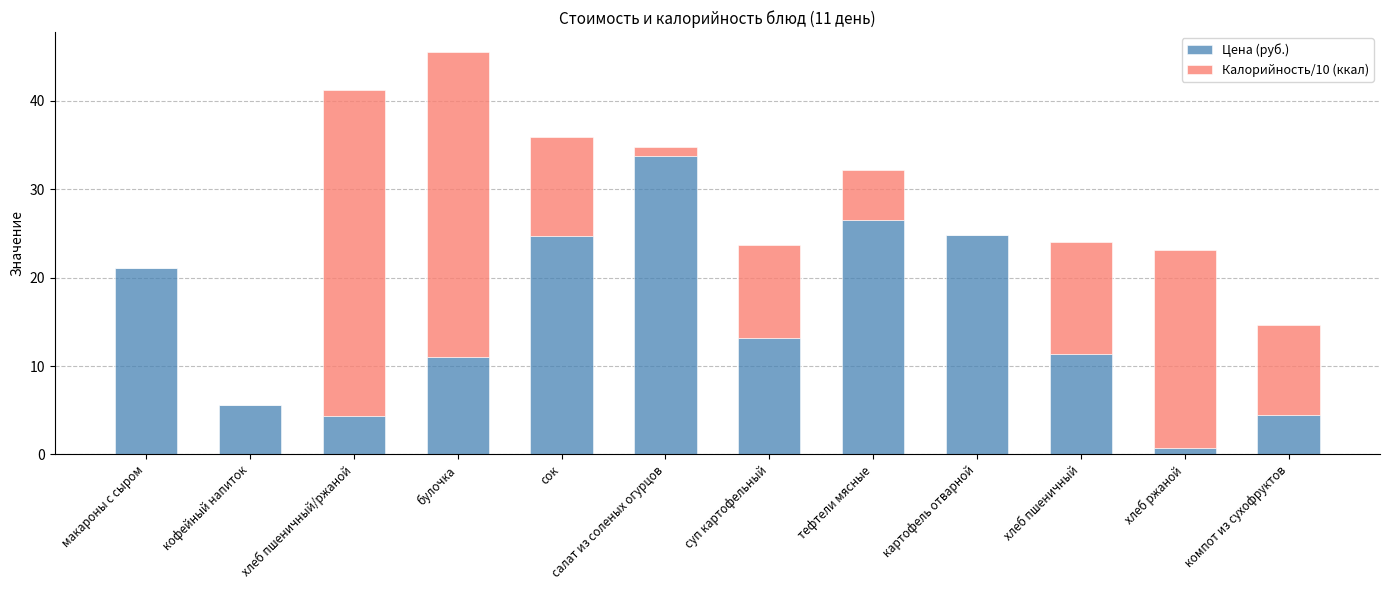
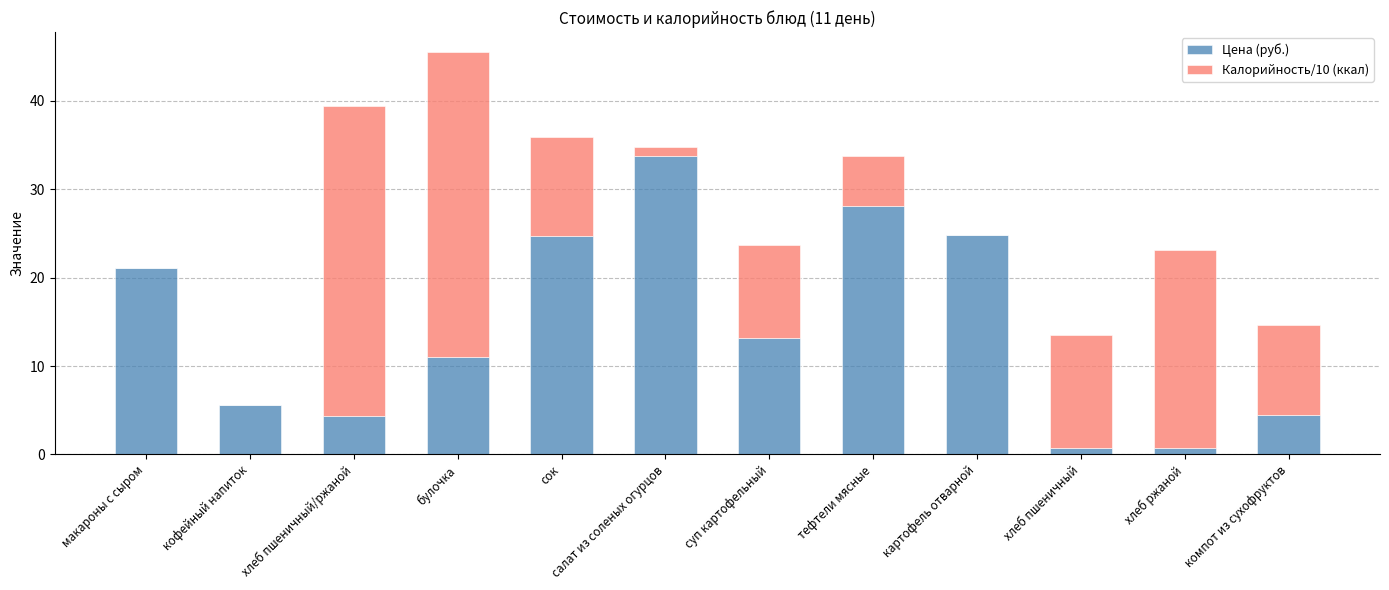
Калорийность/10 (ккал), хлеб пшеничный/ржаной: 37 -> 35
Цена (руб.), тефтели мясные: 27 -> 28
Цена (руб.), хлеб пшеничный: 11 -> 1
